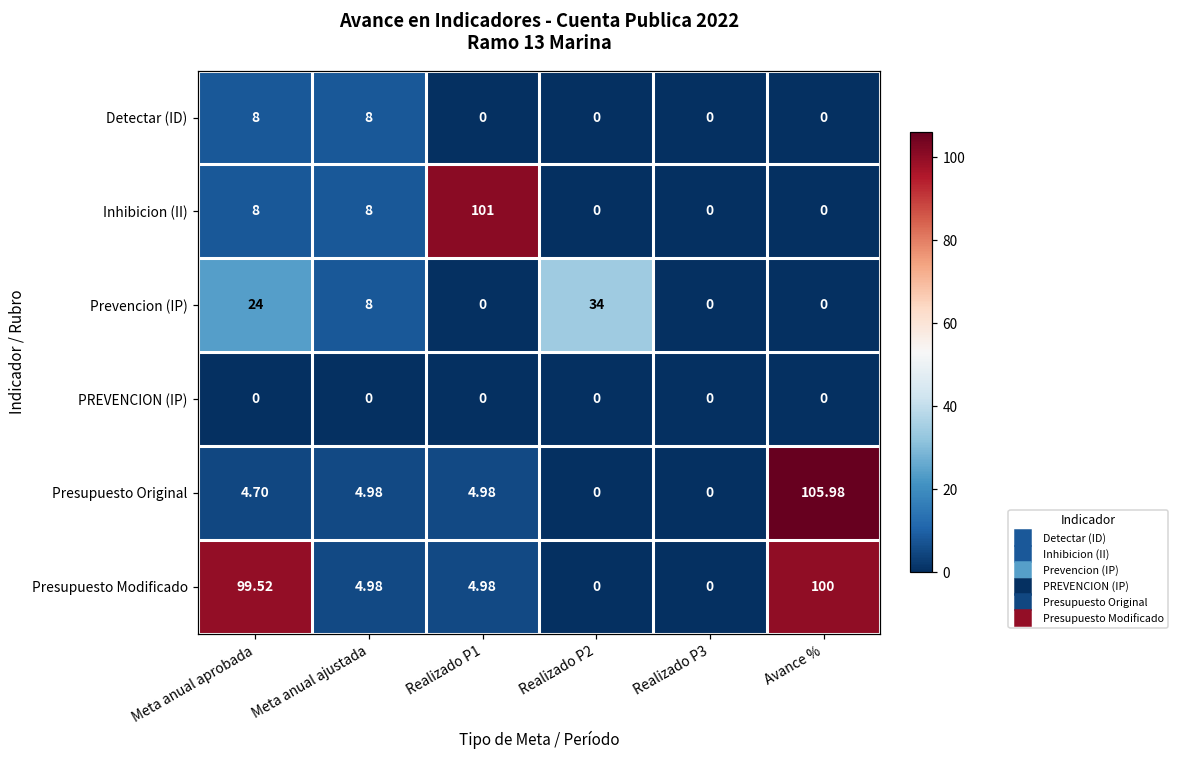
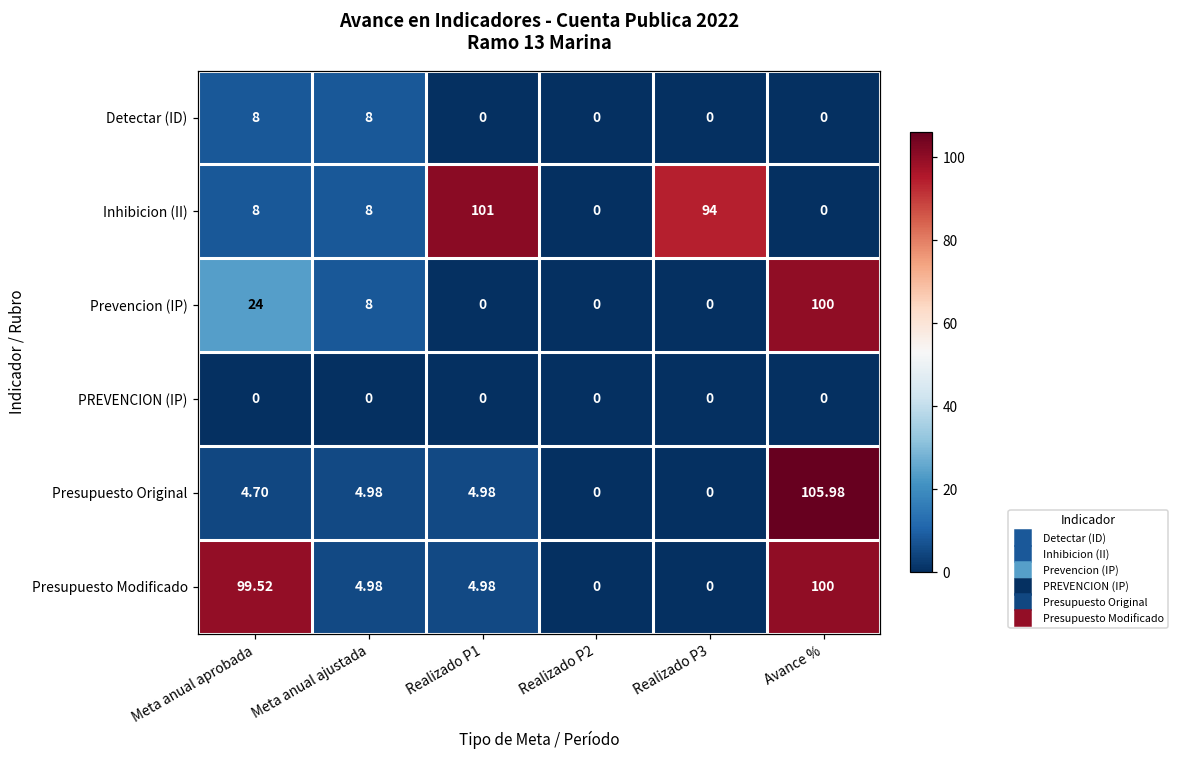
Inhibicion (II), Realizado P3: 0 -> 94
Prevencion (IP), Realizado P2: 34 -> 0
Prevencion (IP), Avance %: 0 -> 100
